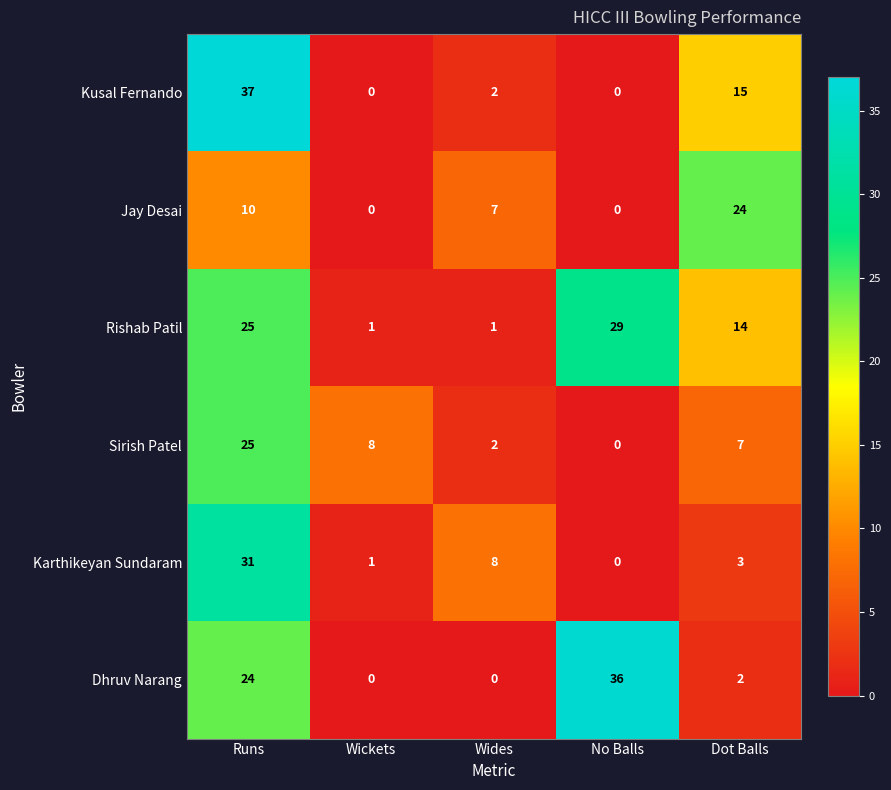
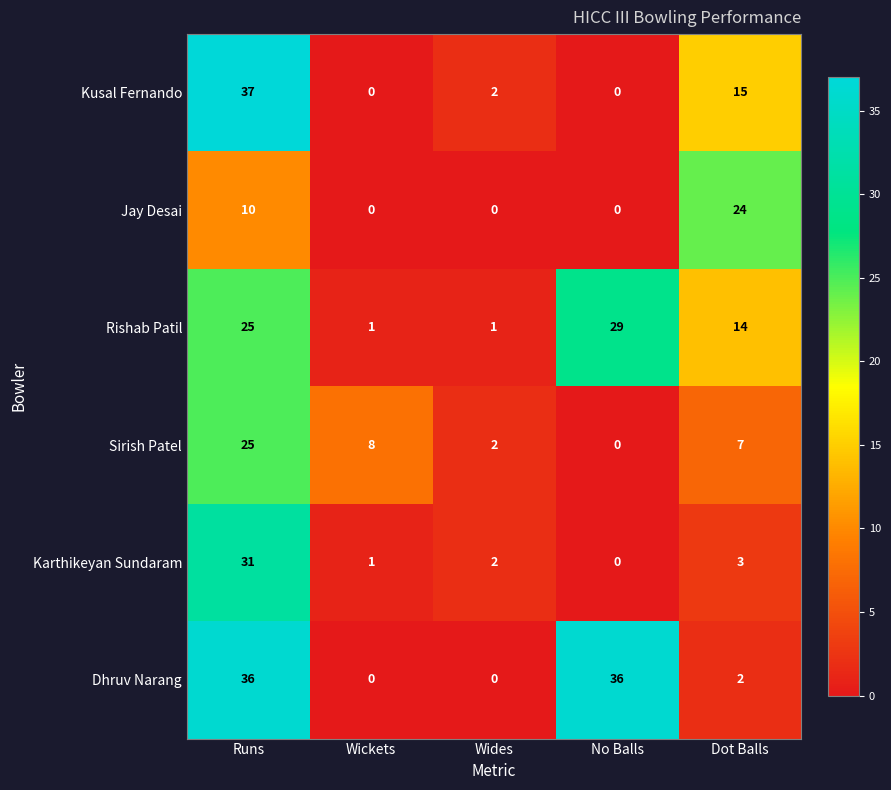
Jay Desai, Wides: 7 -> 0
Karthikeyan Sundaram, Wides: 8 -> 2
Dhruv Narang, Runs: 24 -> 36
